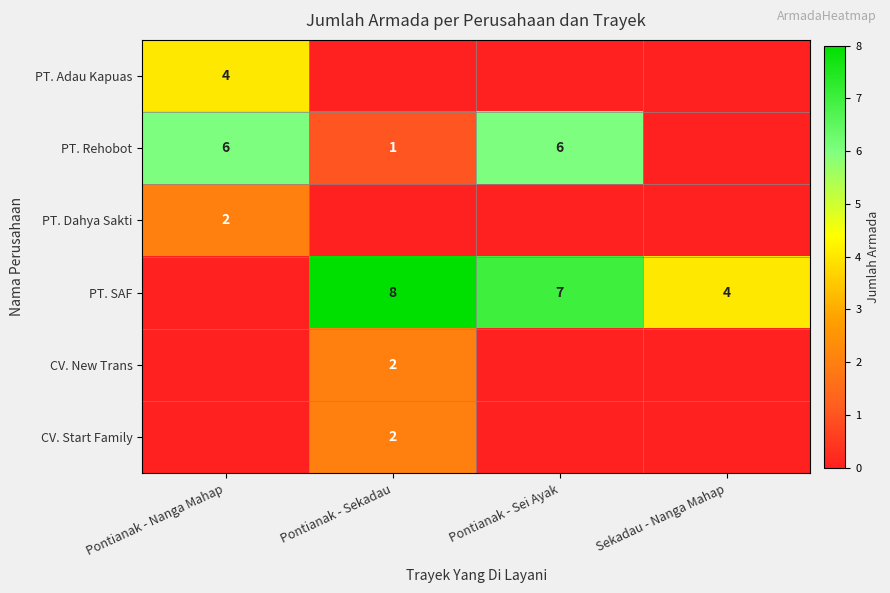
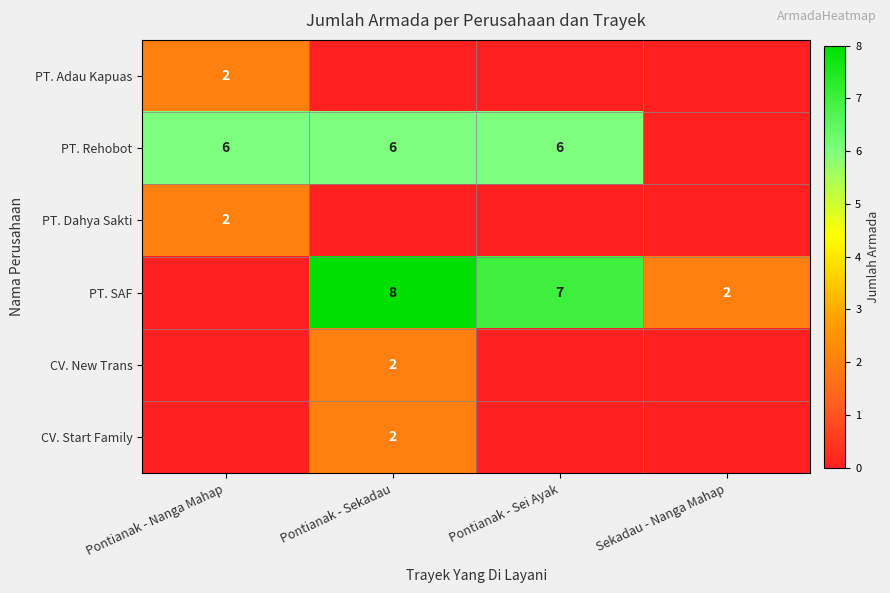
PT. Adau Kapuas, Pontianak - Nanga Mahap: 4 -> 2
PT. Rehobot, Pontianak - Sekadau: 1 -> 6
PT. SAF, Sekadau - Nanga Mahap: 4 -> 2
